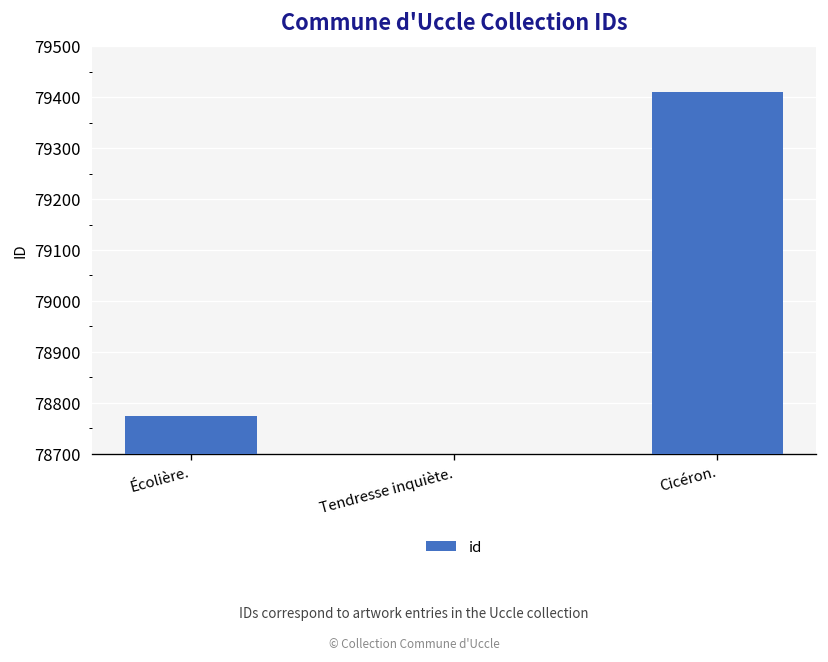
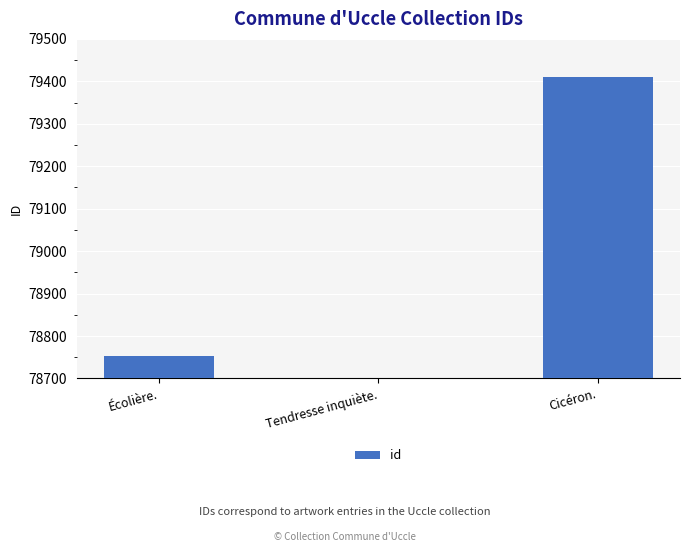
Écolière.: 78770 -> 78750
